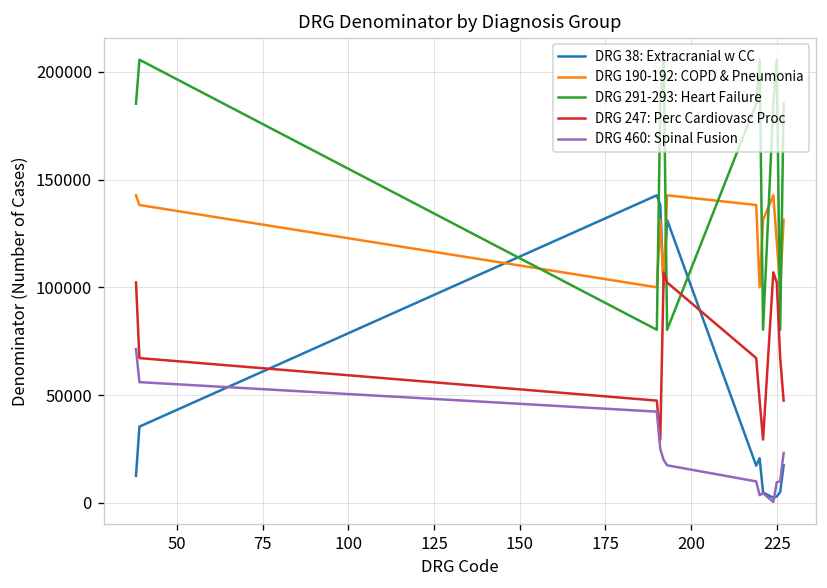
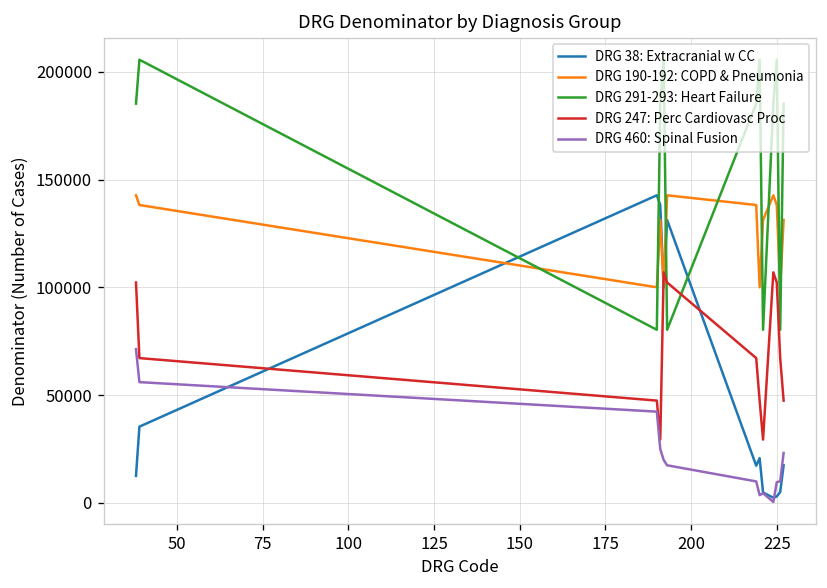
DRG 190-192: COPD & Pneumonia, 225: 121000 -> 138000
